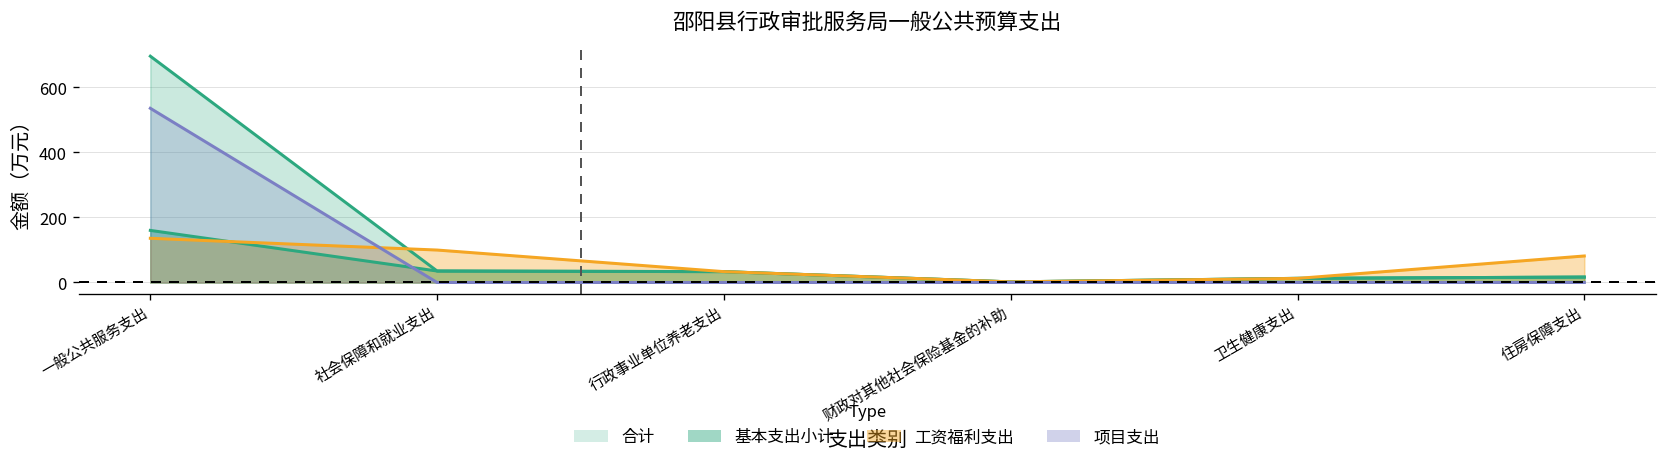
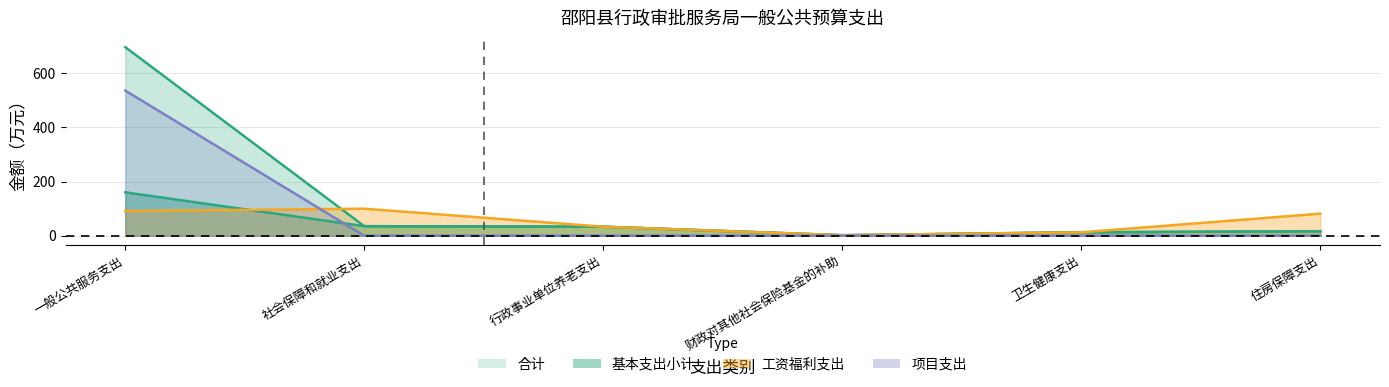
工资福利支出, 一般公共服务支出: 140 -> 90
